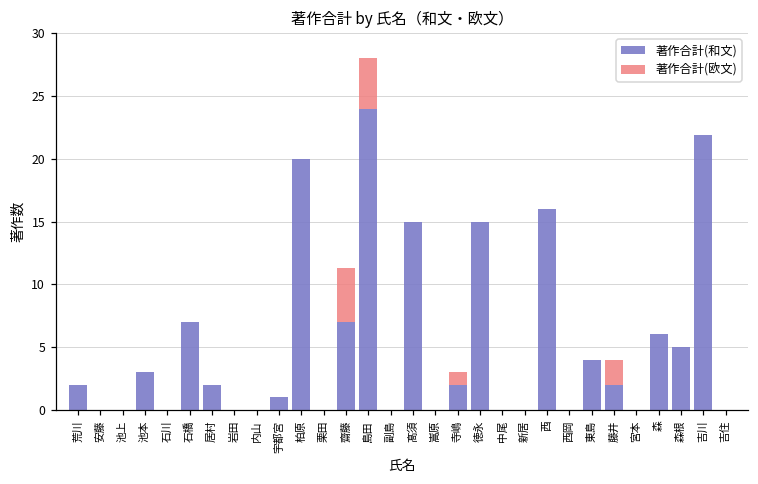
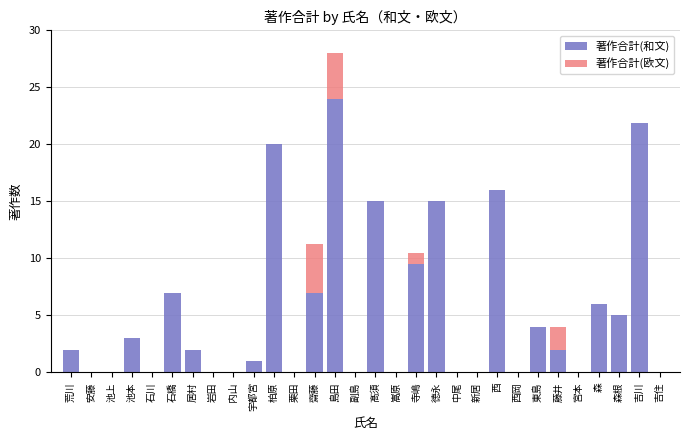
著作合計(和文), 寺嶋: 2.0 -> 9.5
